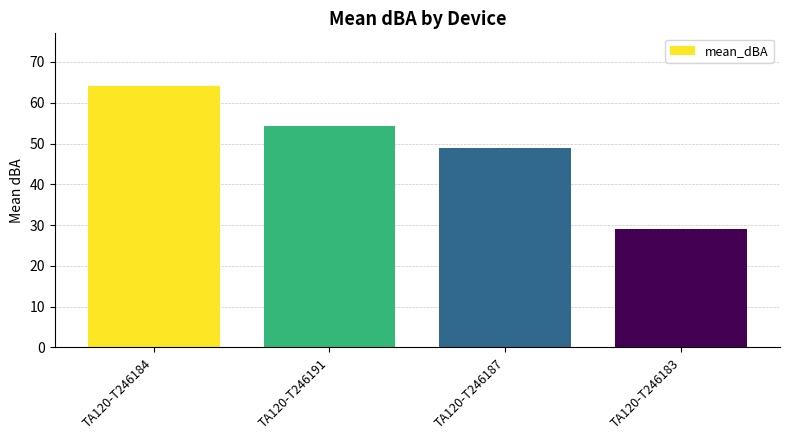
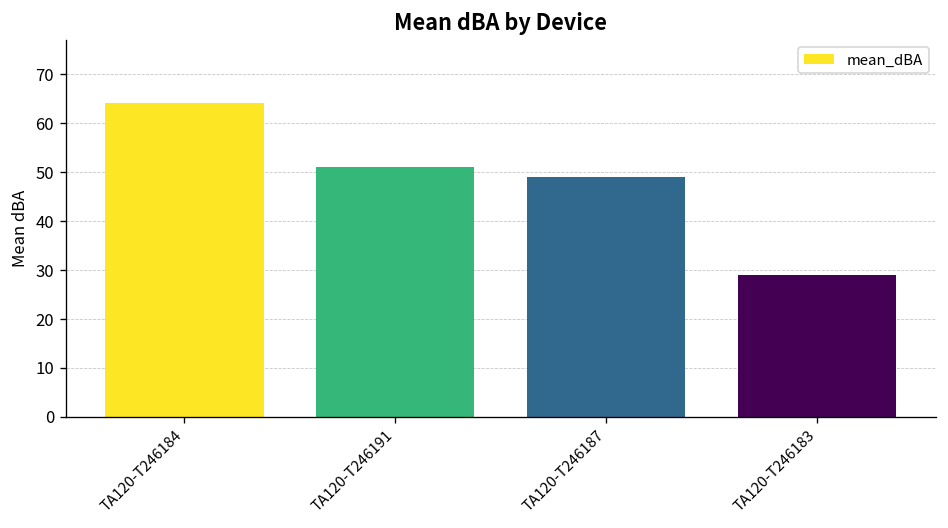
TA120-T246191: 54 -> 51
